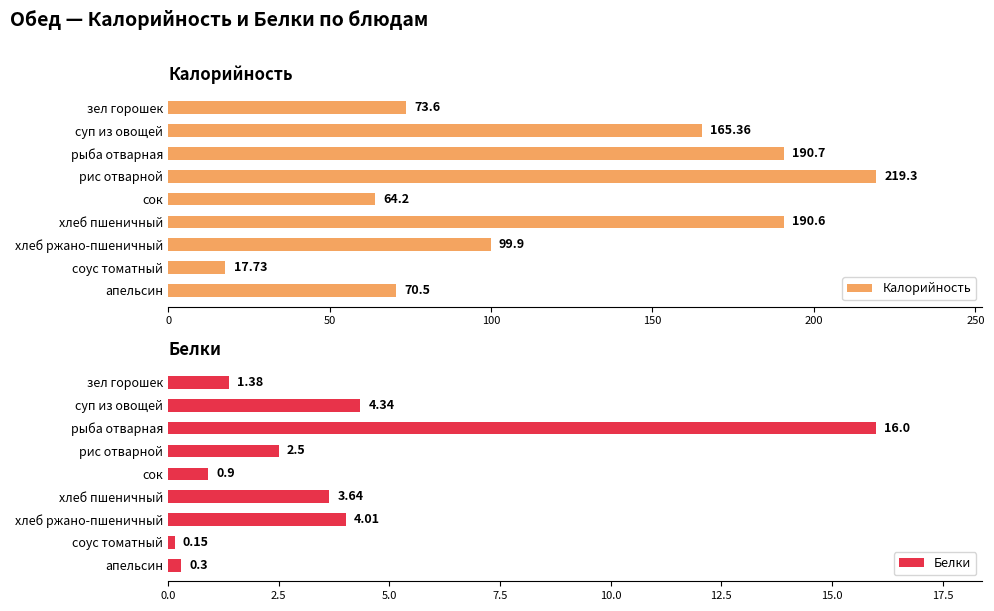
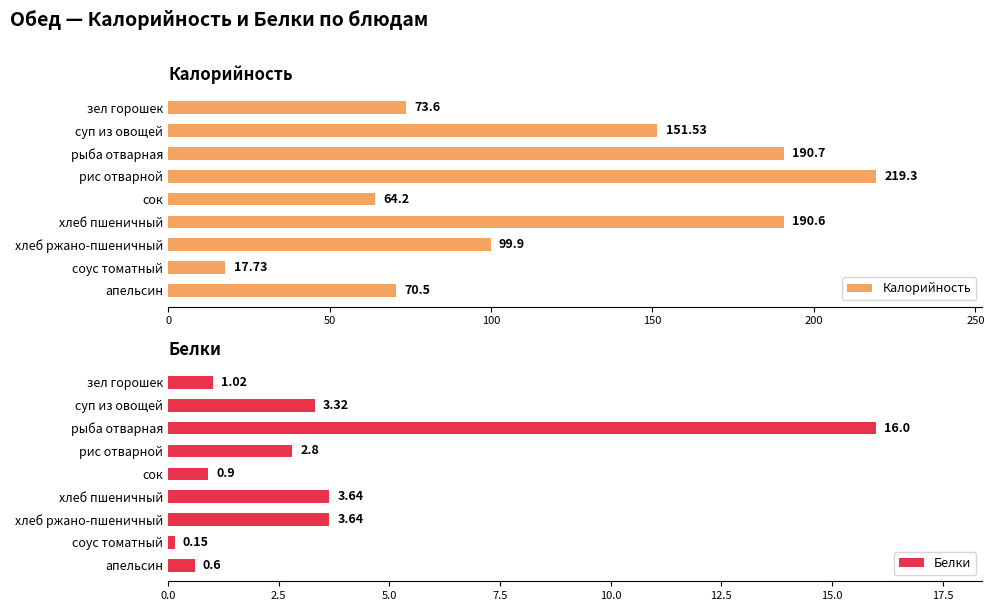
Калорийность, суп из овощей: 165.36 -> 151.53
Белки, зел горошек: 1.38 -> 1.02
Белки, суп из овощей: 4.34 -> 3.32
Белки, рис отварной: 2.5 -> 2.8
Белки, хлеб ржано-пшеничный: 4.01 -> 3.64
Белки, апельсин: 0.3 -> 0.6
